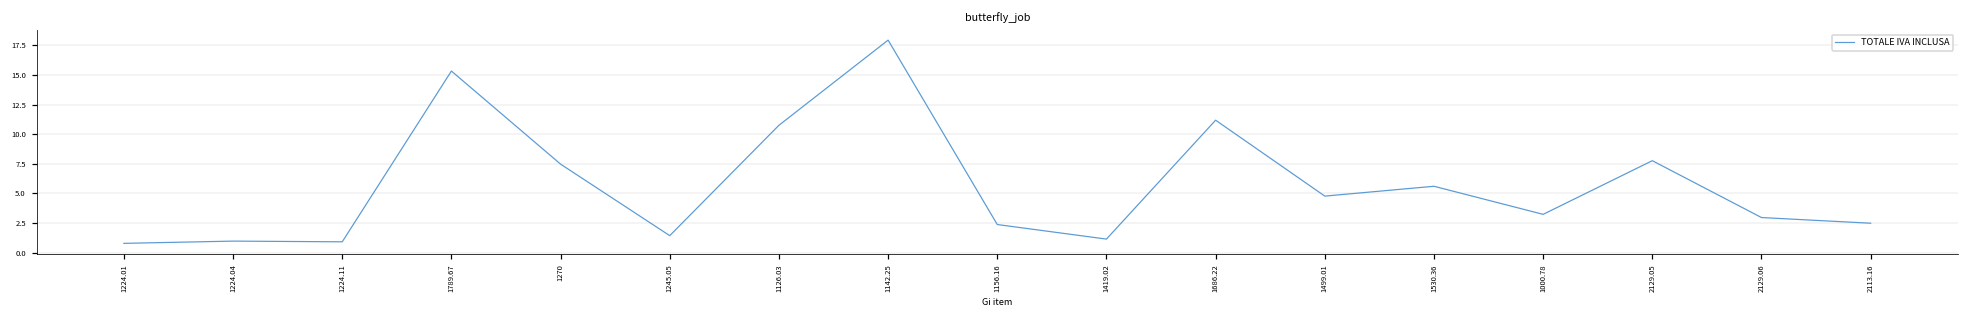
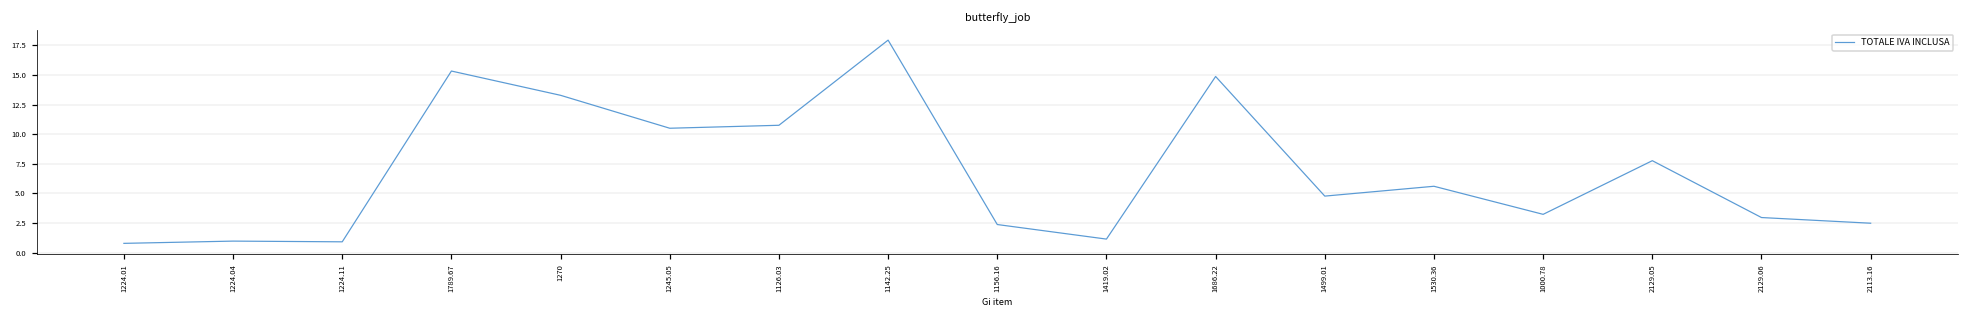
1270: 7.5 -> 13.3
1245.05: 1.4 -> 10.5
1686.22: 11.2 -> 14.9
